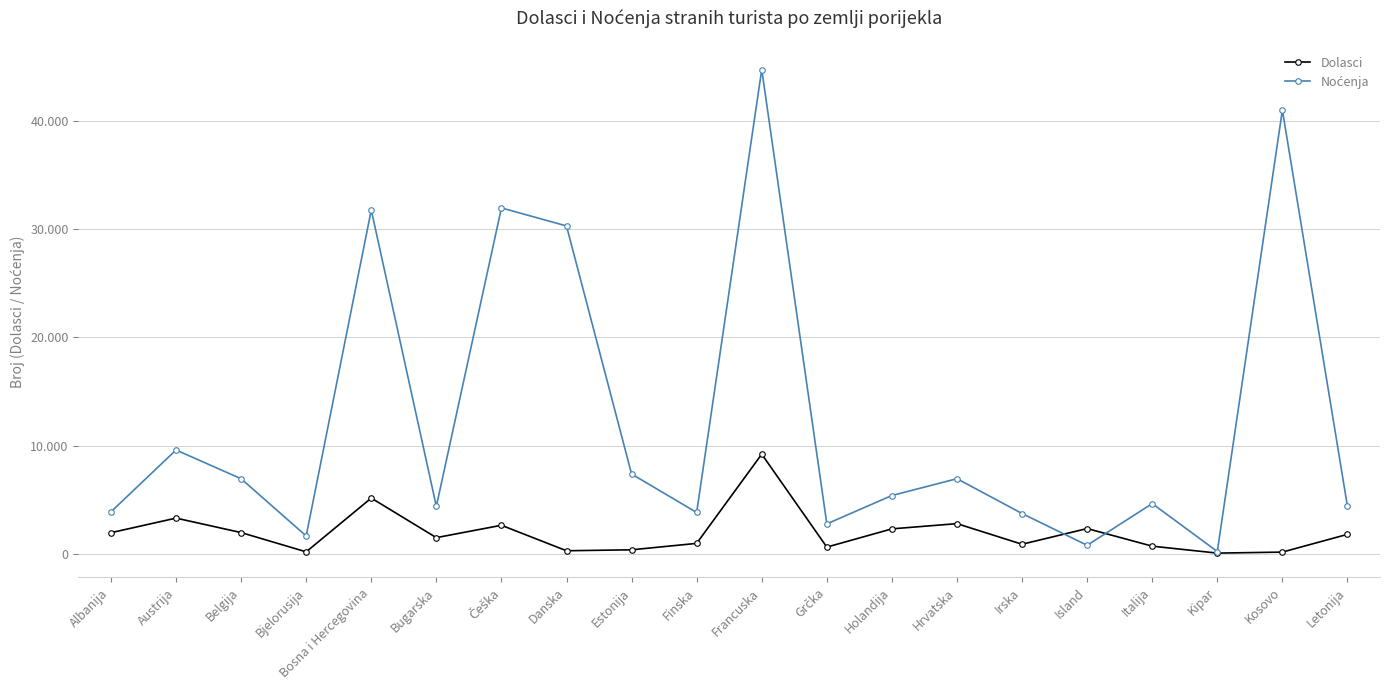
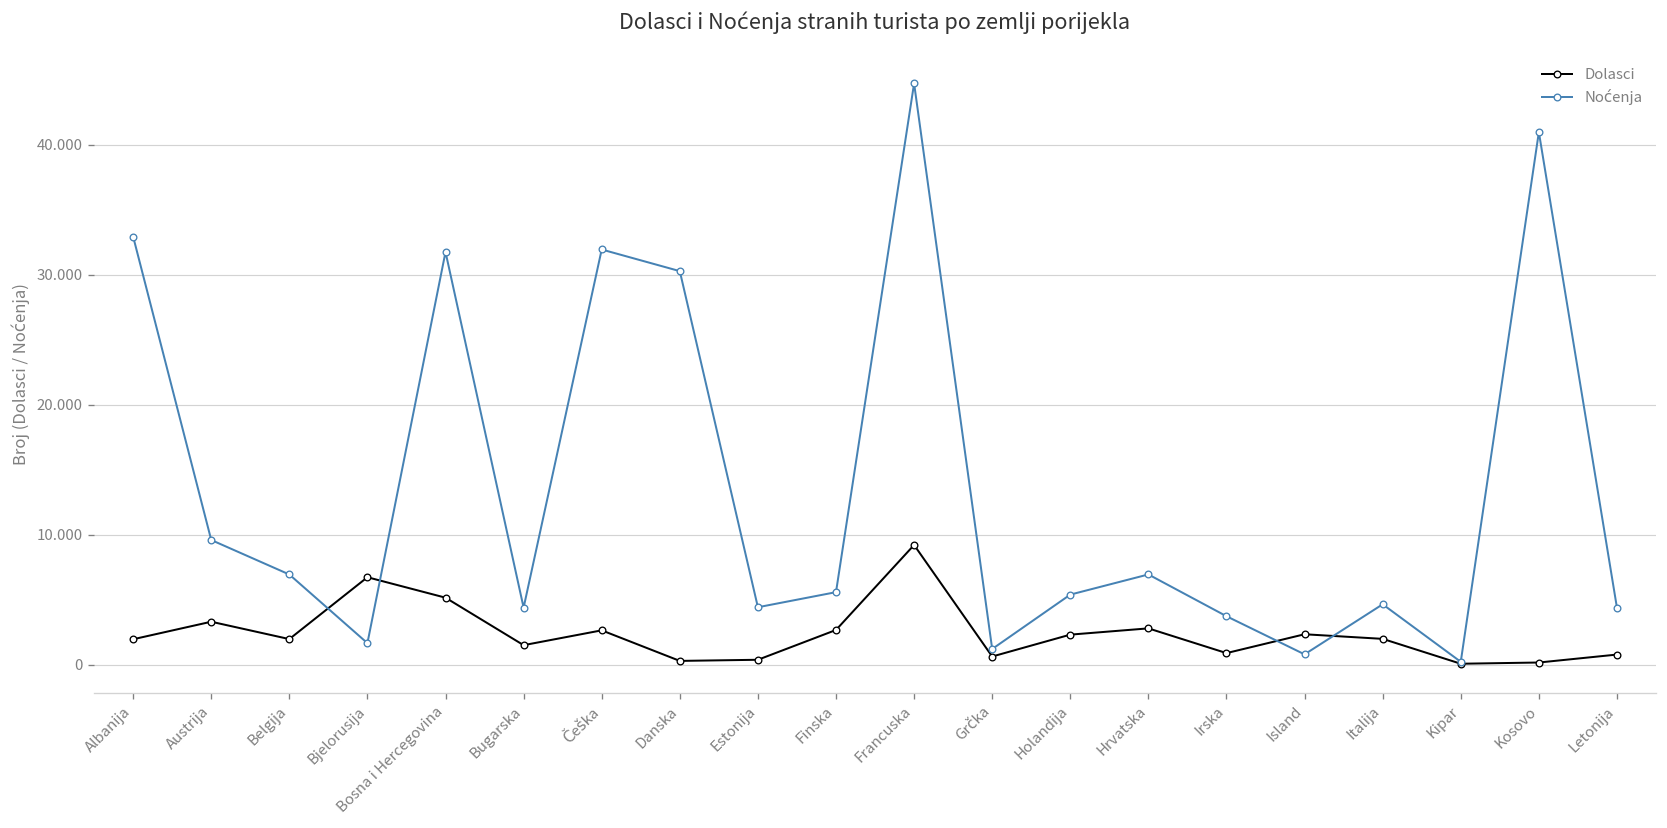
Noćenja, Albanija: 3.9 -> 32.9
Dolasci, Bjelorusija: 0.2 -> 6.7
Noćenja, Estonija: 7.4 -> 4.4
Dolasci, Finska: 1.0 -> 2.7
Noćenja, Finska: 3.8 -> 5.6
Noćenja, Grčka: 2.8 -> 1.2
Dolasci, Italija: 0.7 -> 2.0
Dolasci, Letonija: 1.8 -> 0.8
